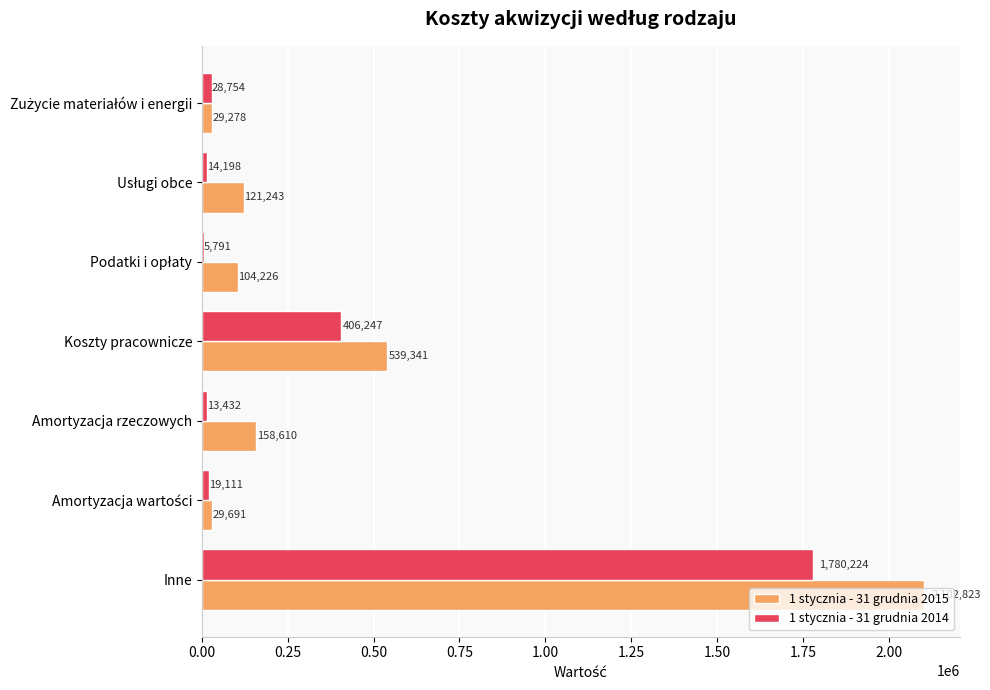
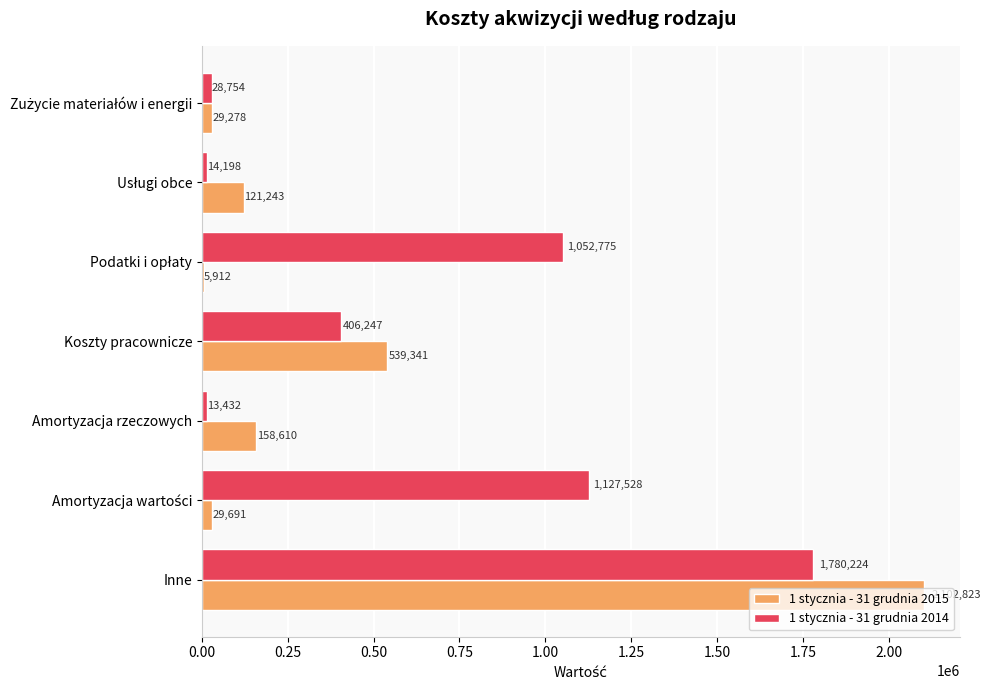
1 stycznia - 31 grudnia 2014, Podatki i opłaty: 5,791 -> 1,052,775
1 stycznia - 31 grudnia 2015, Podatki i opłaty: 104,226 -> 5,912
1 stycznia - 31 grudnia 2014, Amortyzacja wartości: 19,111 -> 1,127,528
